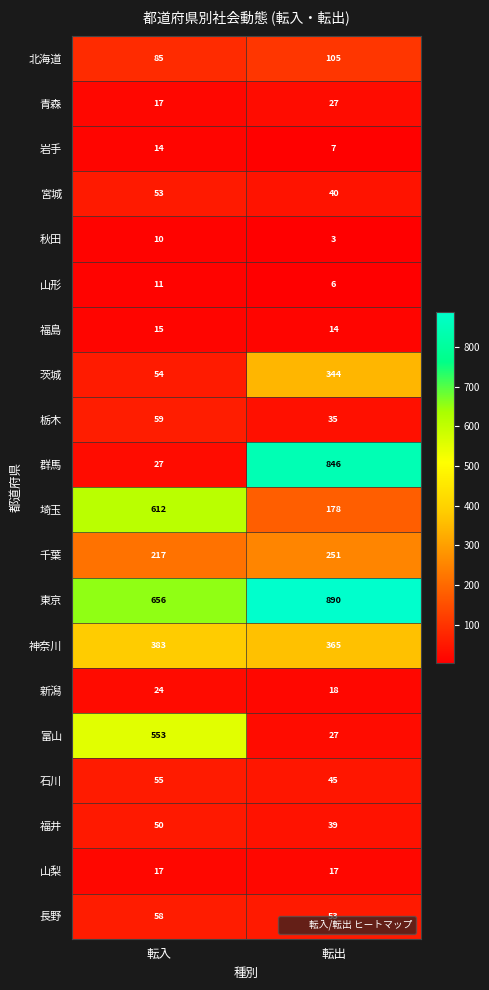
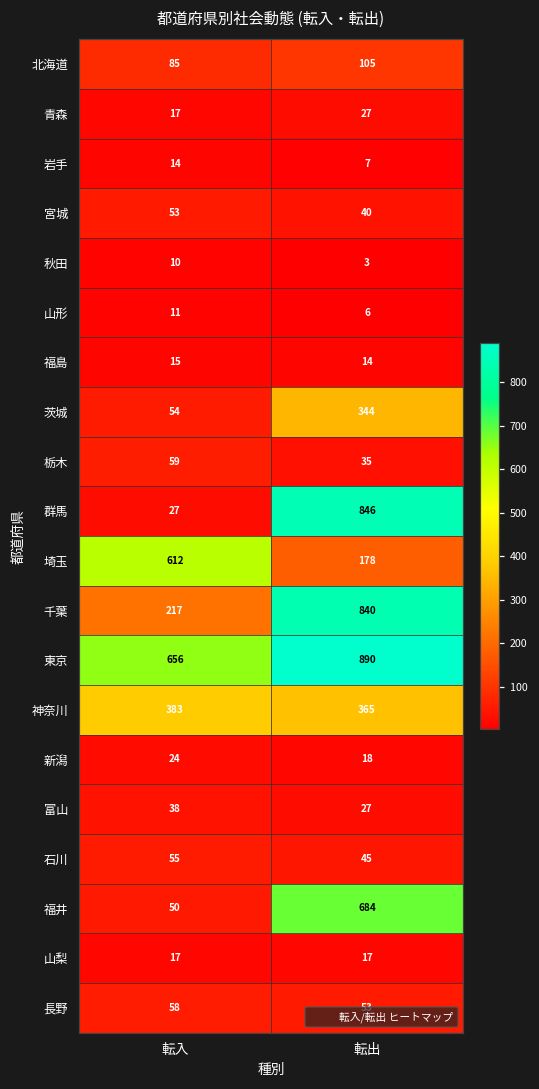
千葉, 転出: 251 -> 840
富山, 転入: 553 -> 38
福井, 転出: 39 -> 684
